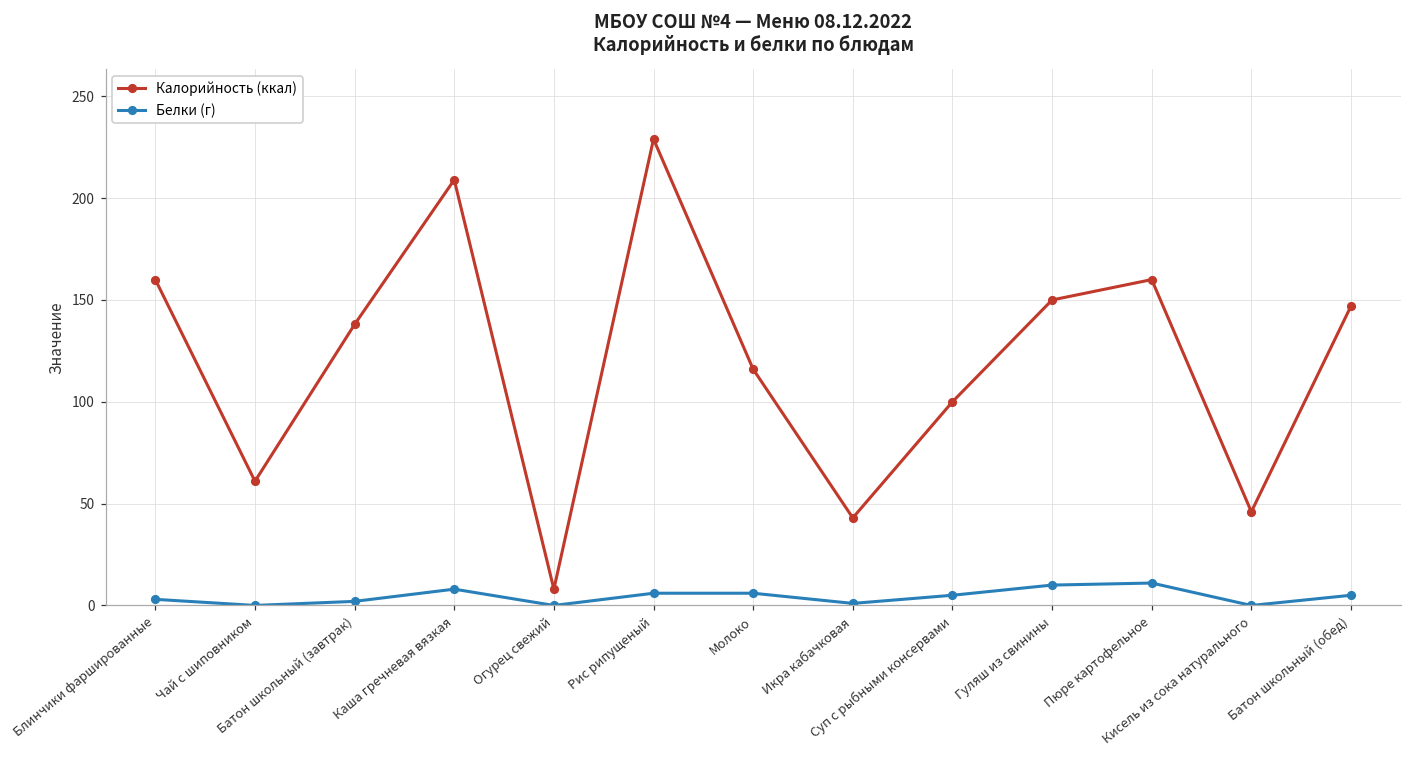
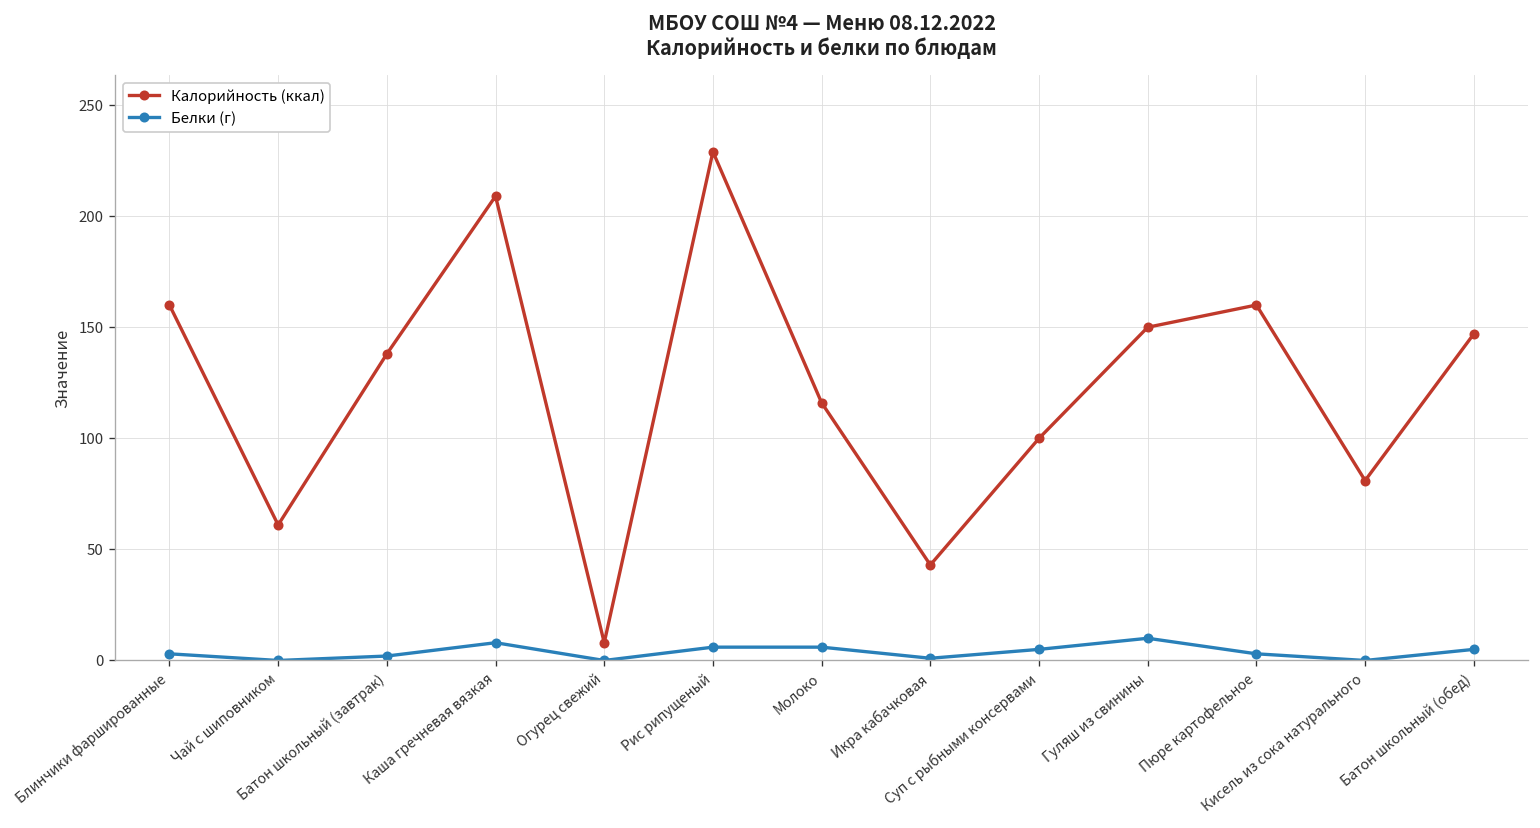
Белки (г), Пюре картофельное: 11 -> 3
Калорийность (ккал), Кисель из сока натурального: 46 -> 81
